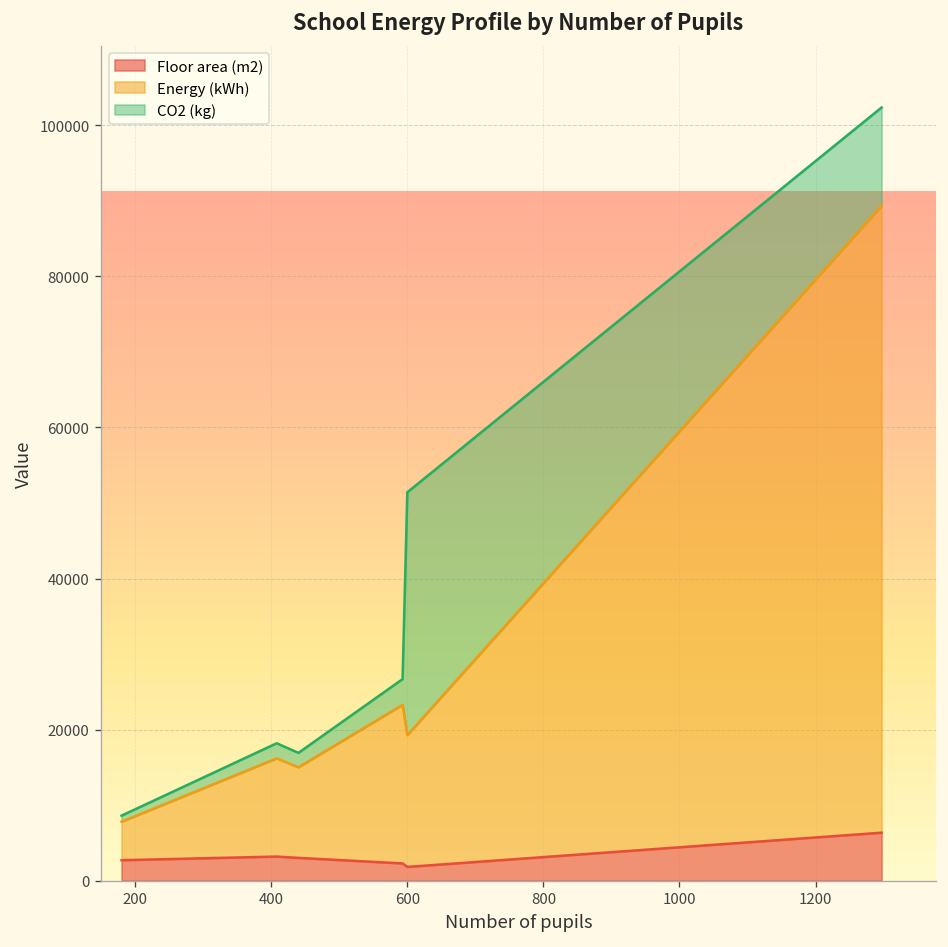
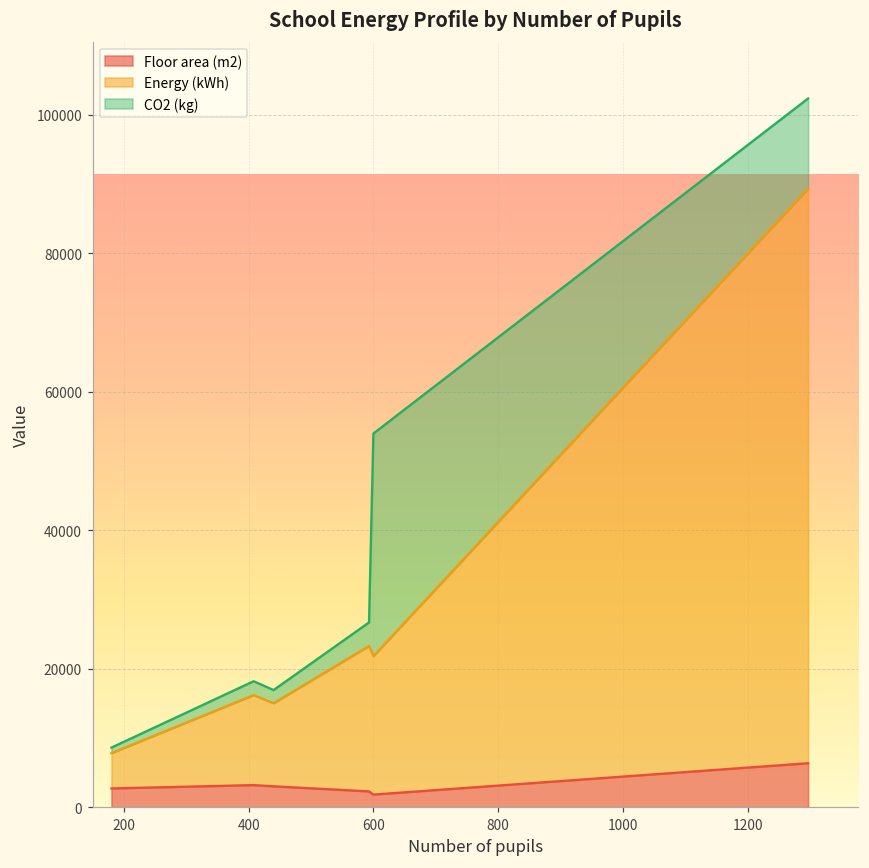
Energy (kWh), 600: 17000 -> 20000
